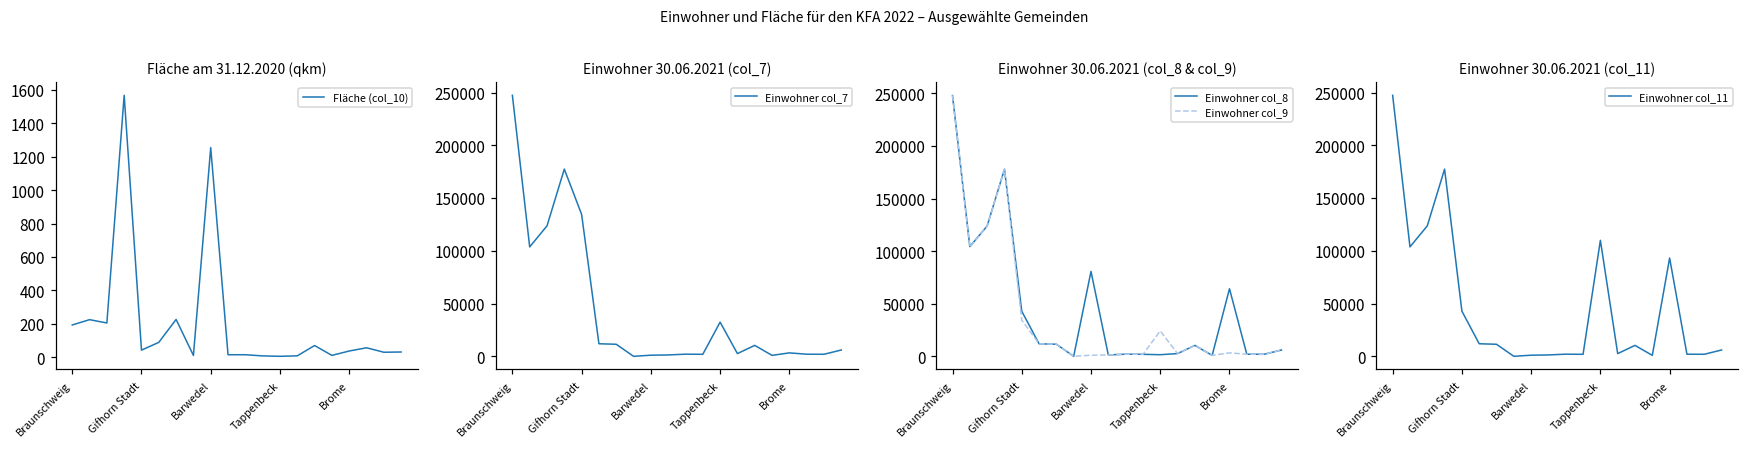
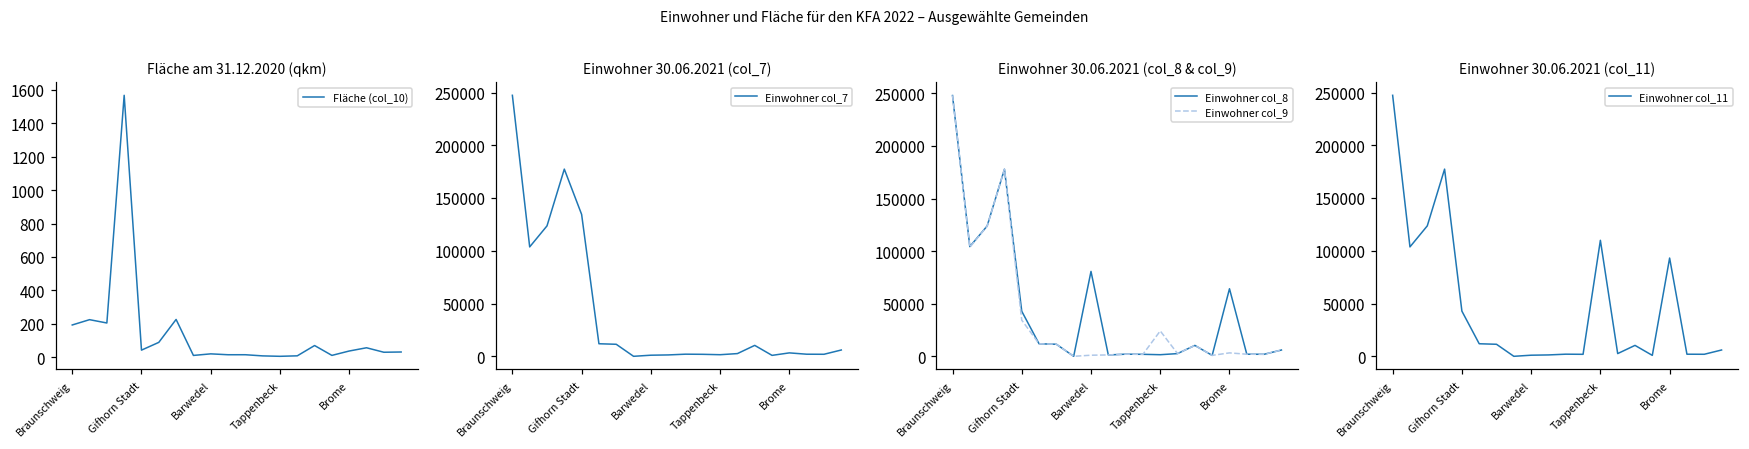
Fläche am 31.12.2020 (qkm), Barwedel: 1250 -> 20
Einwohner 30.06.2021 (col_7), Tappenbeck: 30000 -> 0
